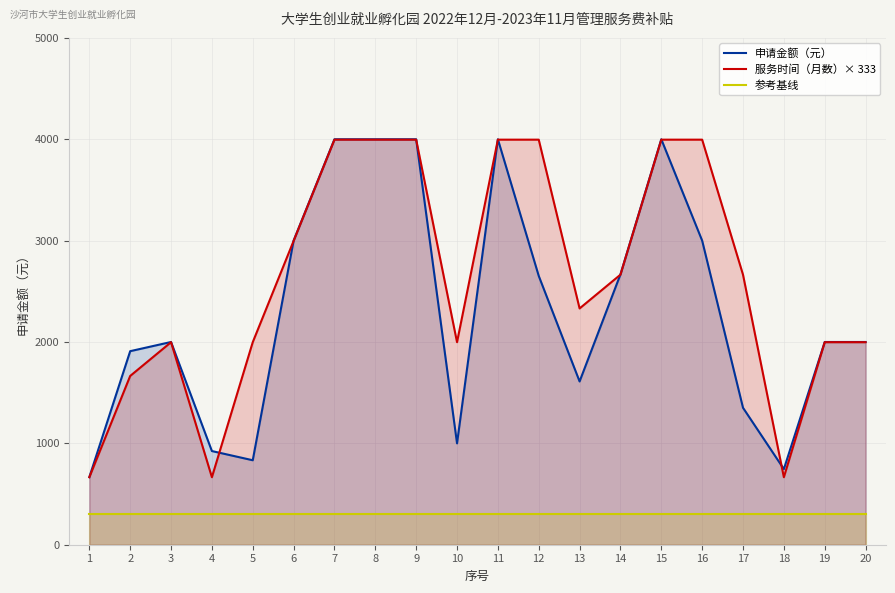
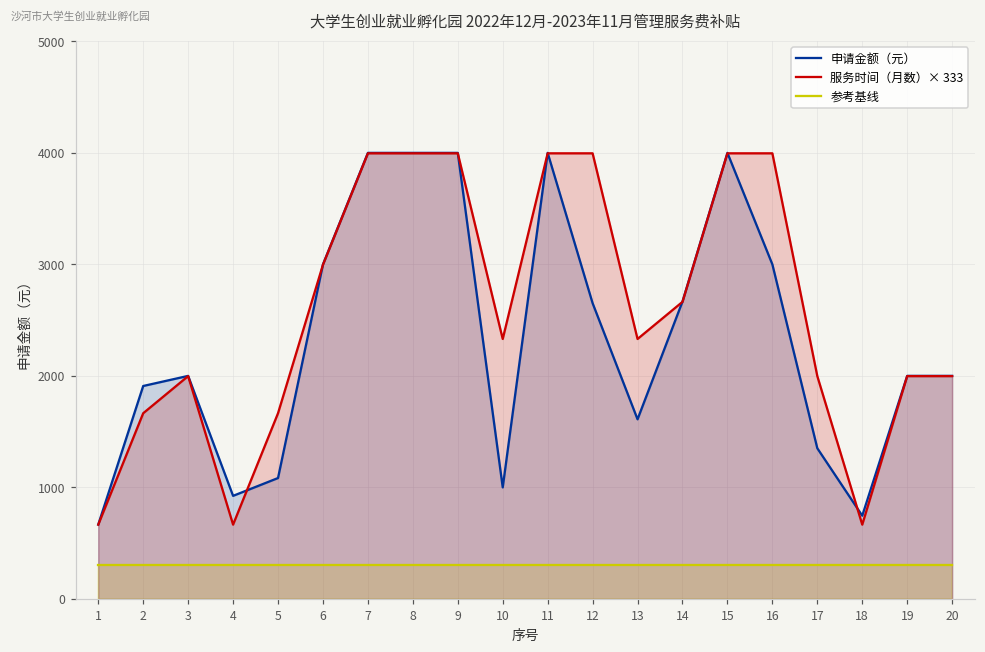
申请金额（元）, 5: 830 -> 1080
服务时间（月数）× 333, 5: 2000 -> 1670
服务时间（月数）× 333, 10: 2000 -> 2330
服务时间（月数）× 333, 17: 2660 -> 2000
